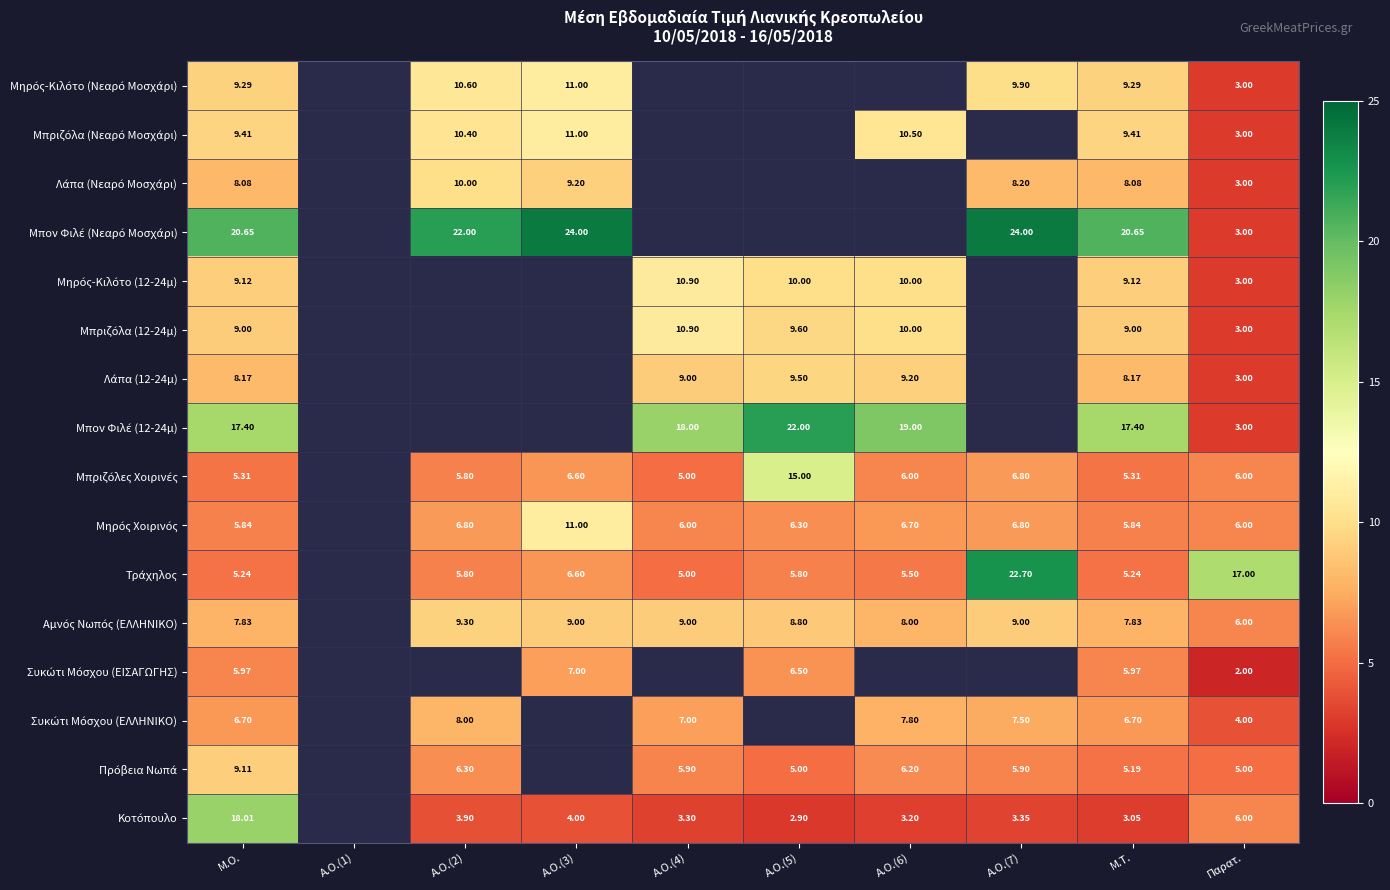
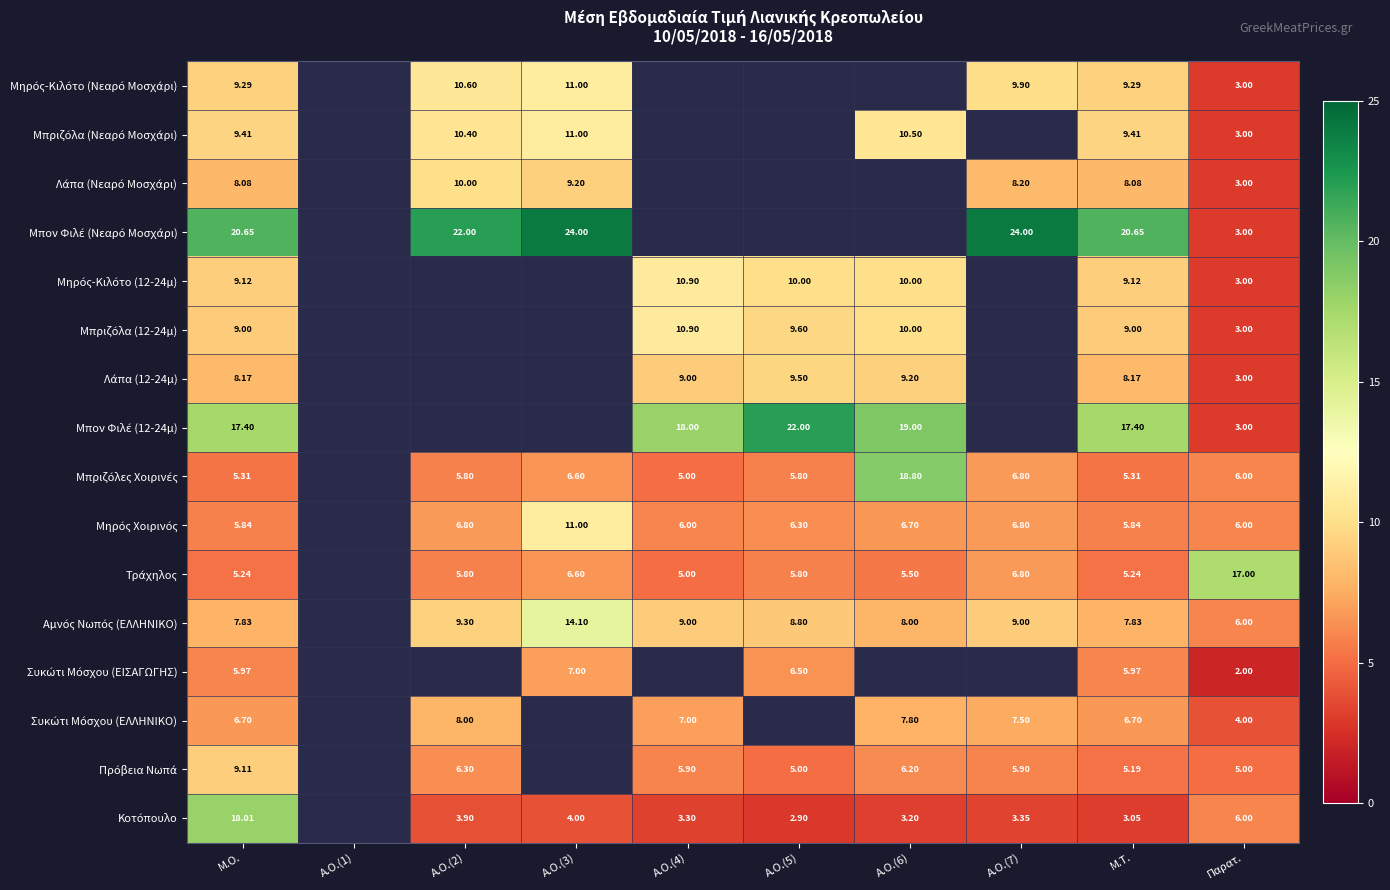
Μπριζόλες Χοιρινές, Α.Ο.(5): 15.00 -> 5.80
Μπριζόλες Χοιρινές, Α.Ο.(6): 6.00 -> 18.80
Τράχηλος, Α.Ο.(7): 22.70 -> 6.80
Αμνός Νωπός (ΕΛΛΗΝΙΚΟ), Α.Ο.(3): 9.00 -> 14.10
